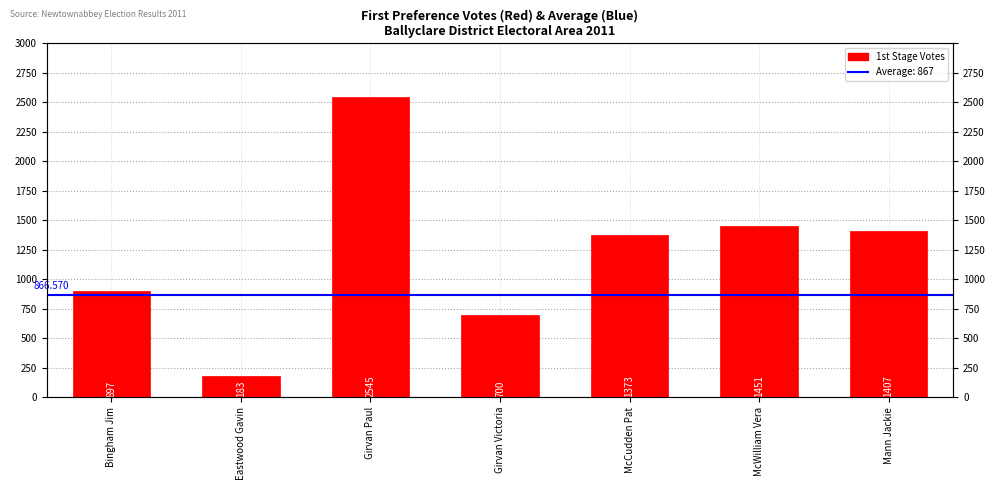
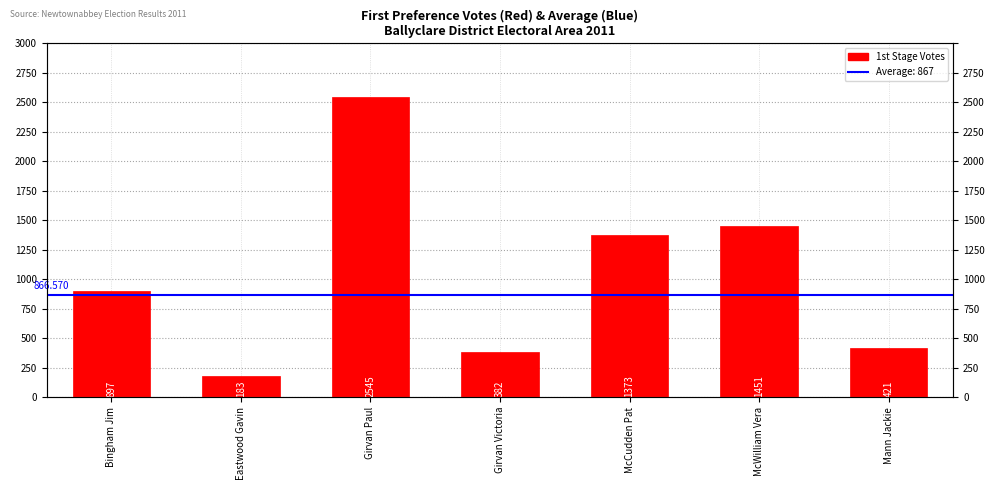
Girvan Victoria: 700 -> 382
Mann Jackie: 1407 -> 421
